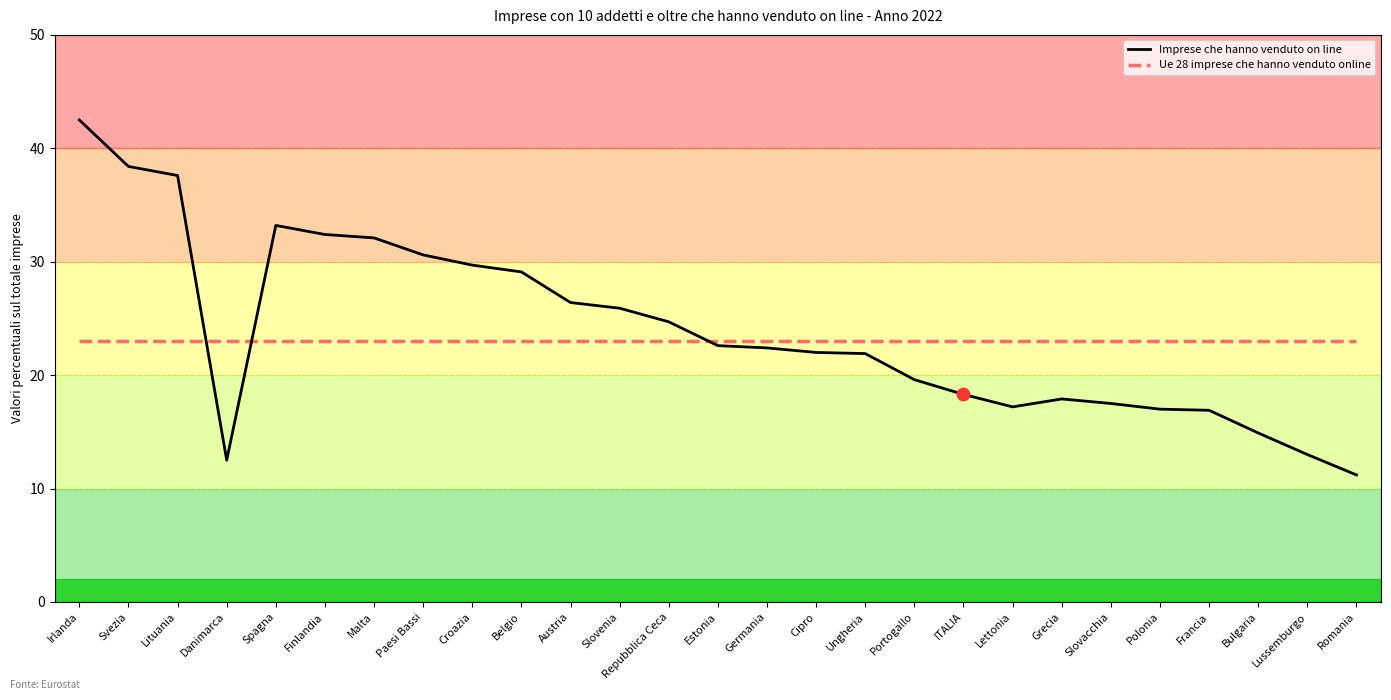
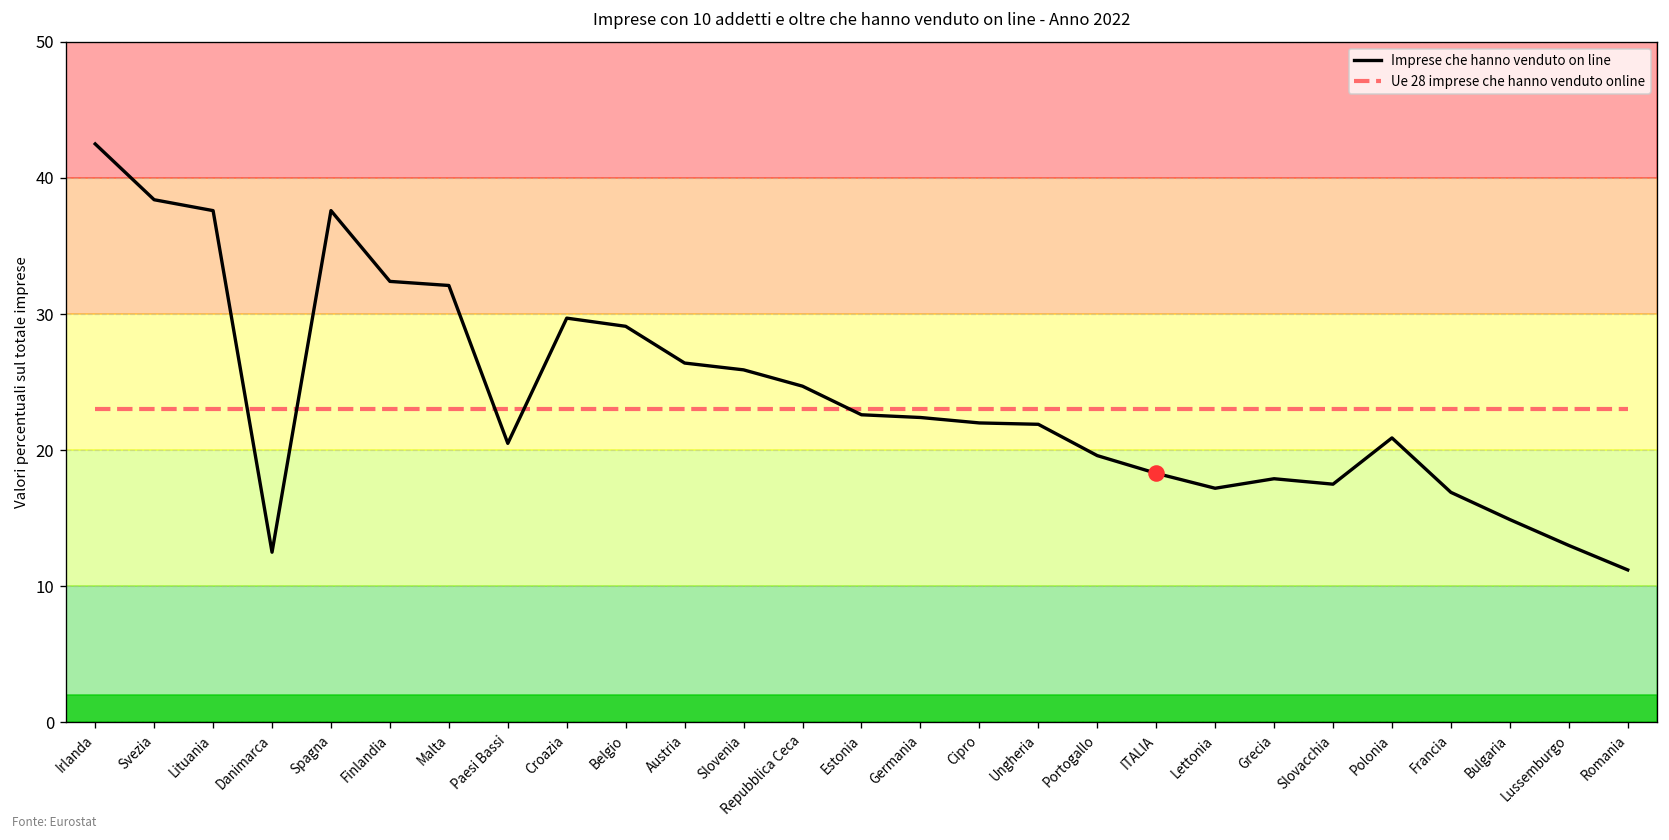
Imprese che hanno venduto on line, Spagna: 33.2 -> 37.6
Imprese che hanno venduto on line, Paesi Bassi: 30.6 -> 20.5
Imprese che hanno venduto on line, Polonia: 17.0 -> 20.9
